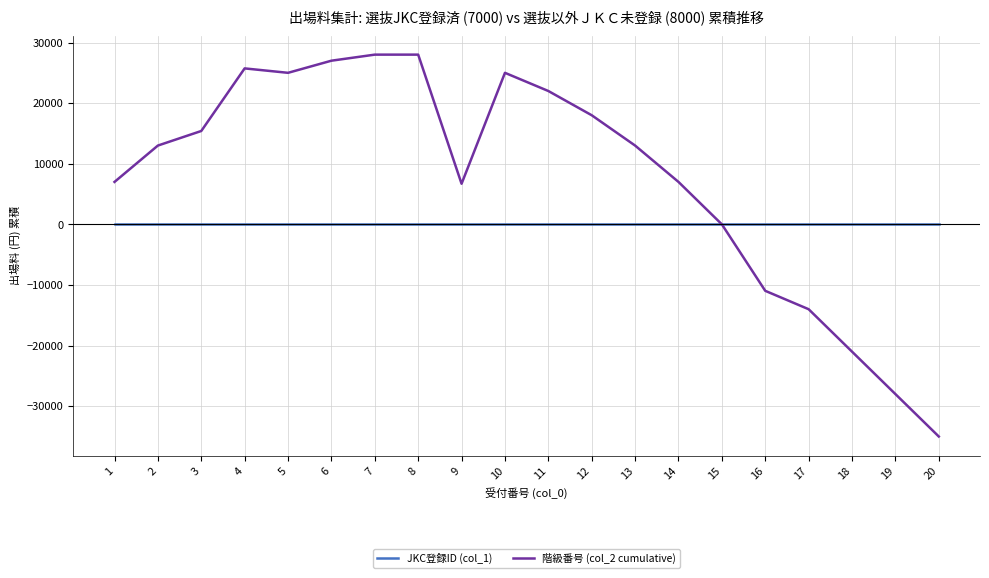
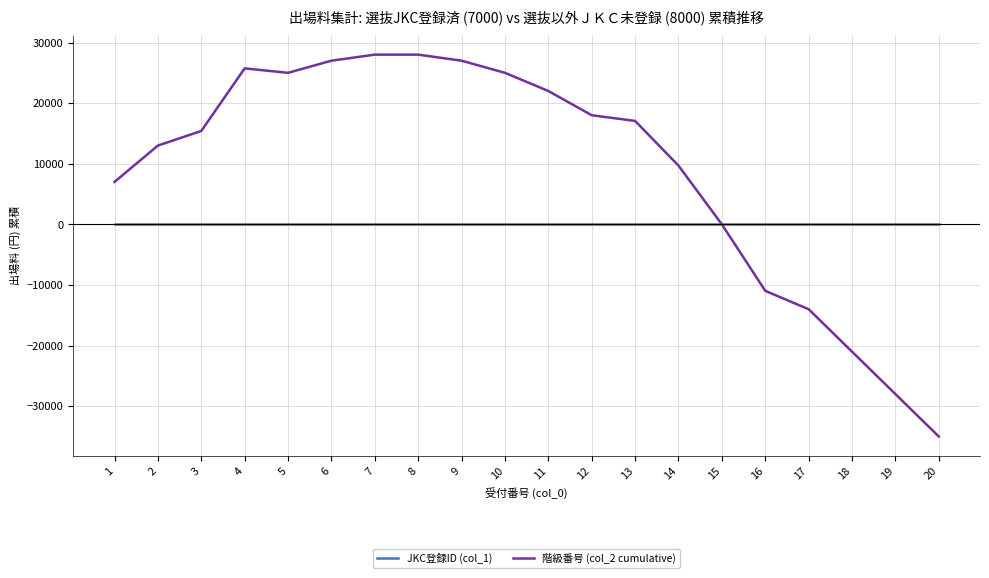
階級番号 (col_2 cumulative), 9: 7000 -> 27000
階級番号 (col_2 cumulative), 13: 13000 -> 17000
階級番号 (col_2 cumulative), 14: 7000 -> 10000
